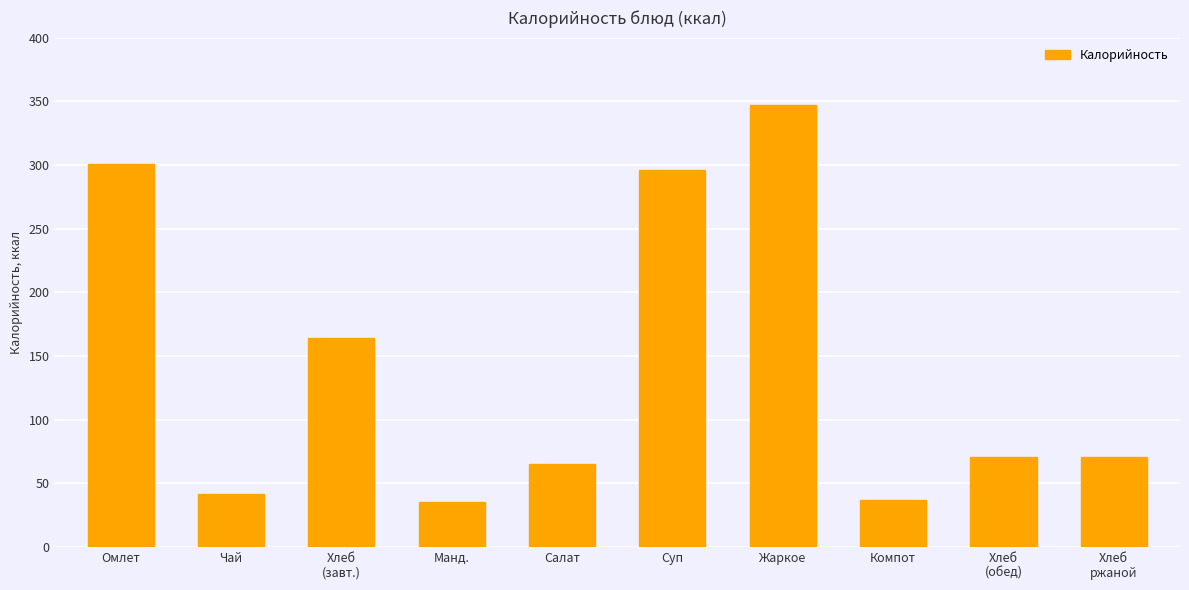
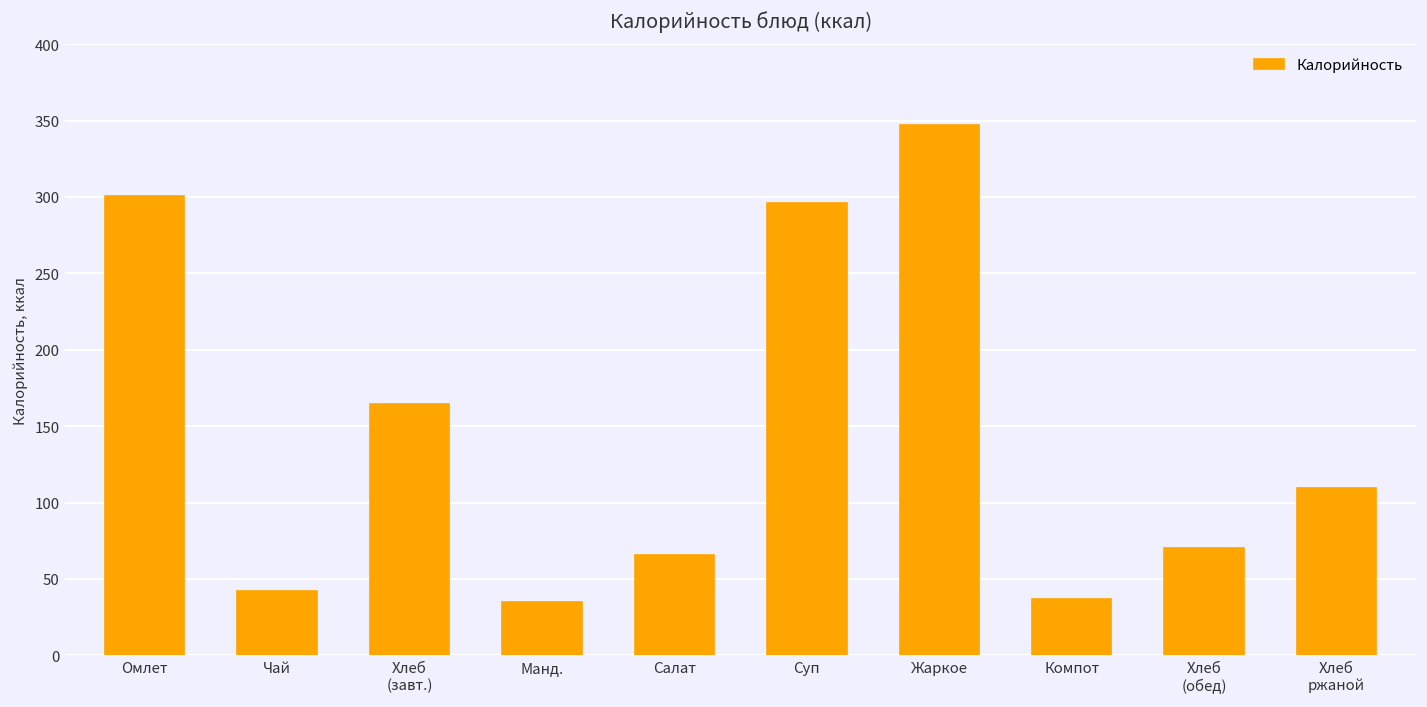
Хлеб ржаной: 70 -> 109
